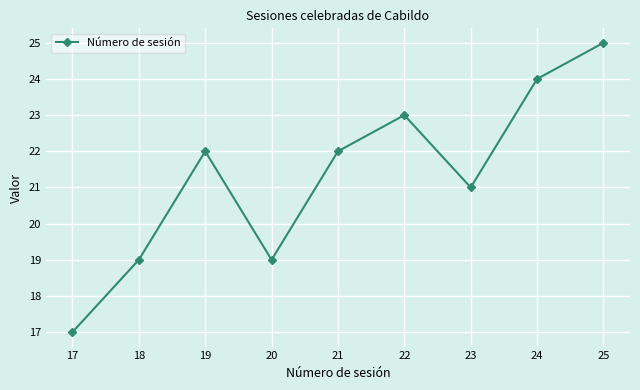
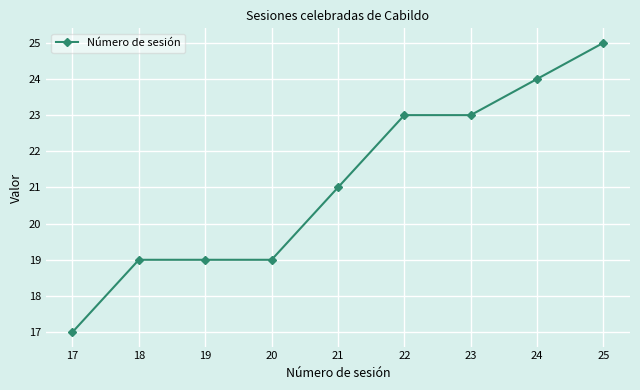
19: 22 -> 19
21: 22 -> 21
23: 21 -> 23
